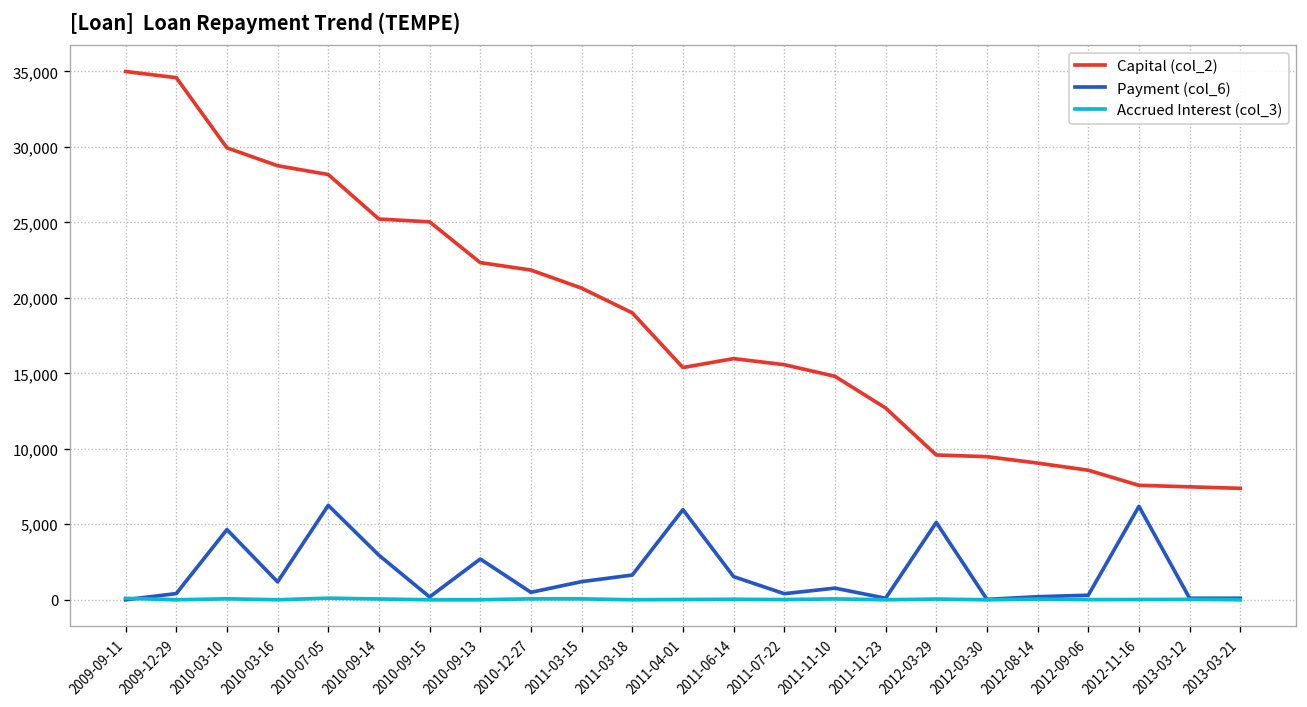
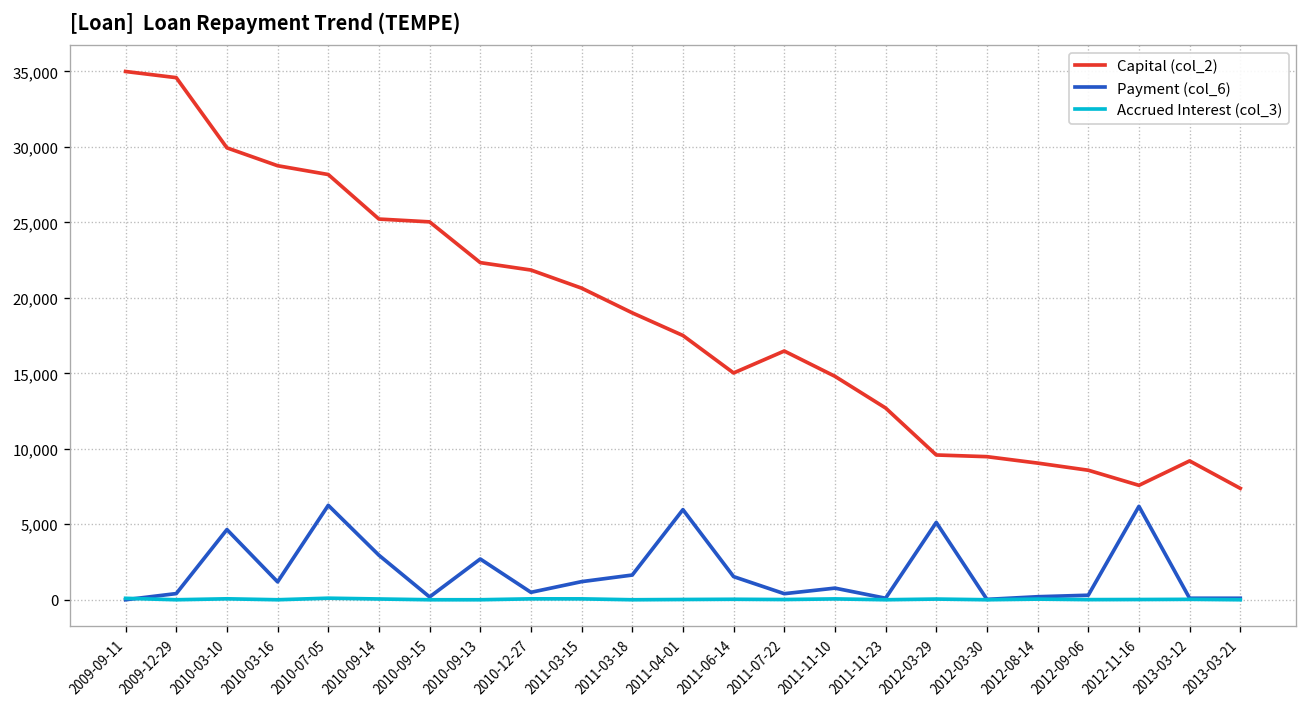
Capital (col_2), 2011-04-01: 15,400 -> 17,500
Capital (col_2), 2011-06-14: 16,000 -> 15,000
Capital (col_2), 2011-07-22: 15,600 -> 16,500
Capital (col_2), 2013-03-12: 7,500 -> 9,200
